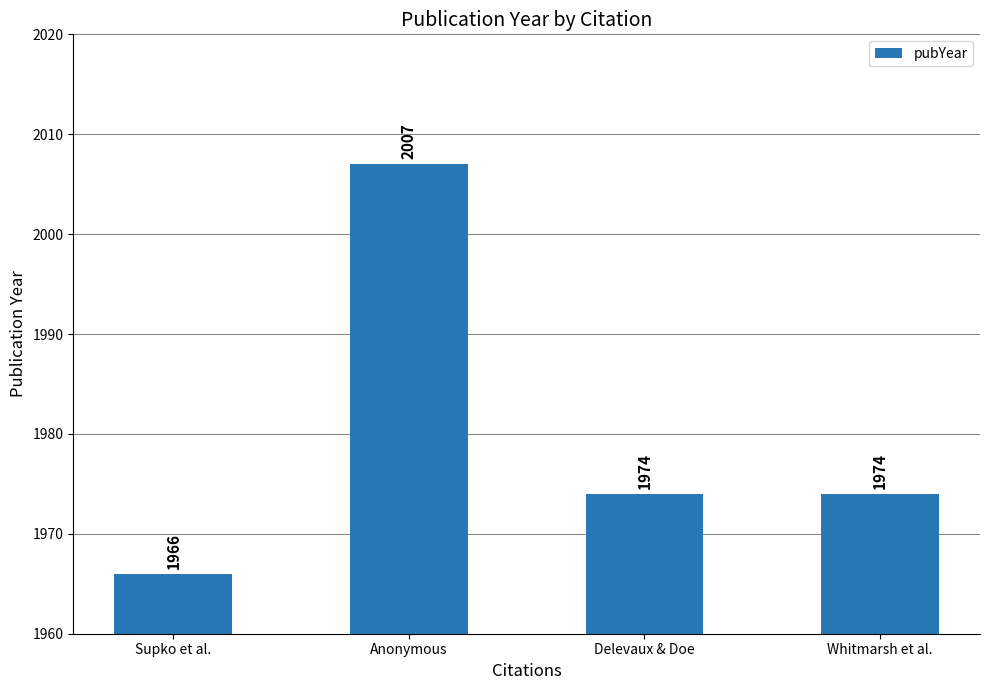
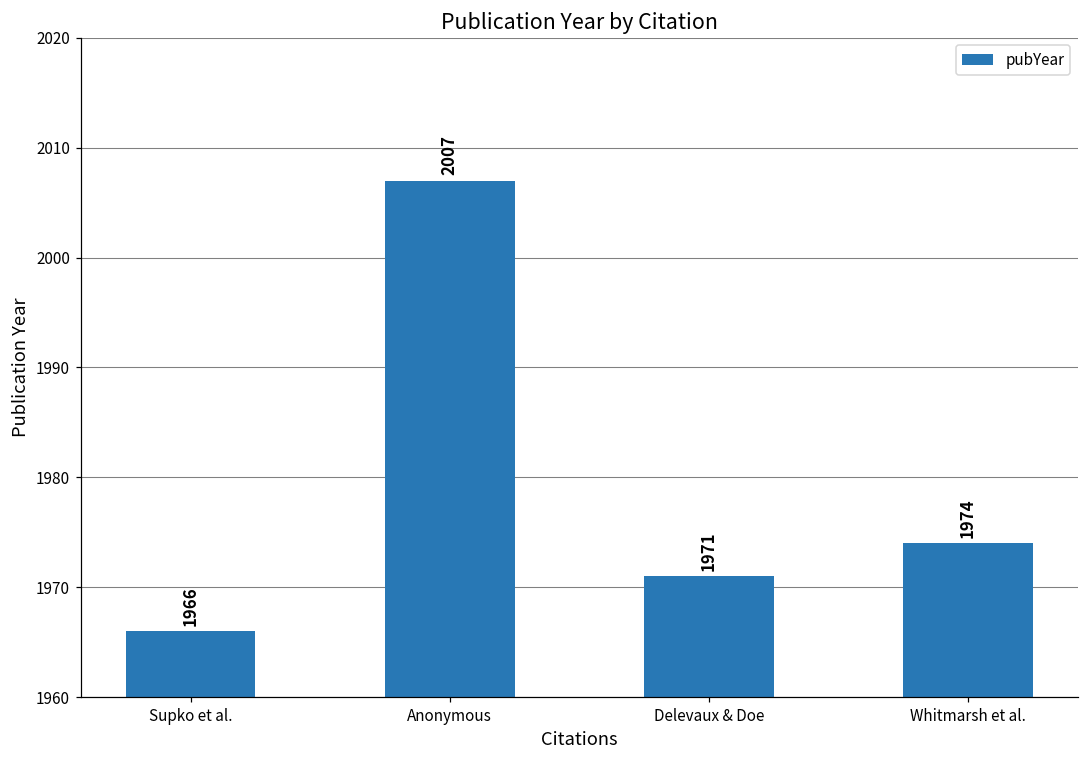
Delevaux & Doe: 1974 -> 1971
